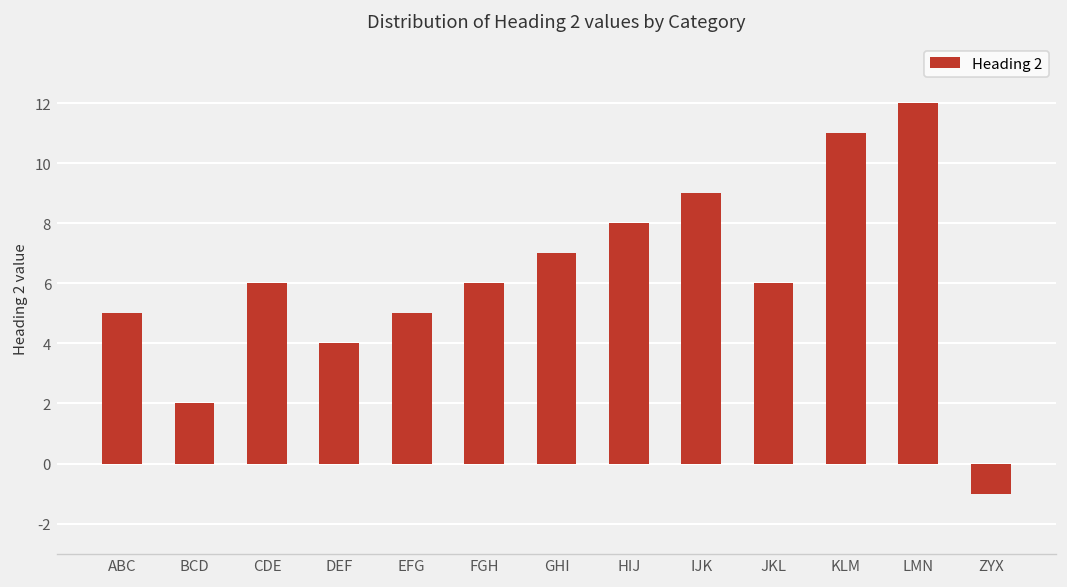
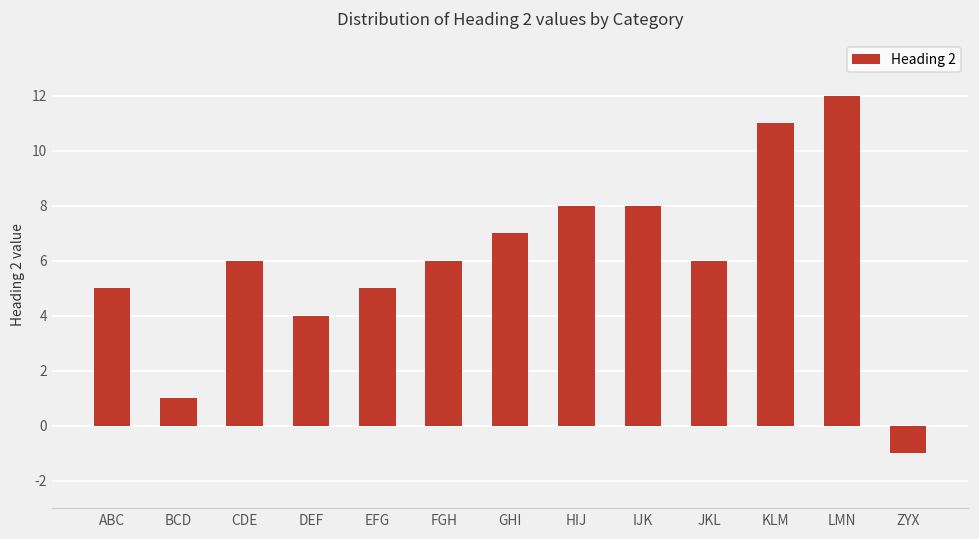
BCD: 2 -> 1
IJK: 9 -> 8
